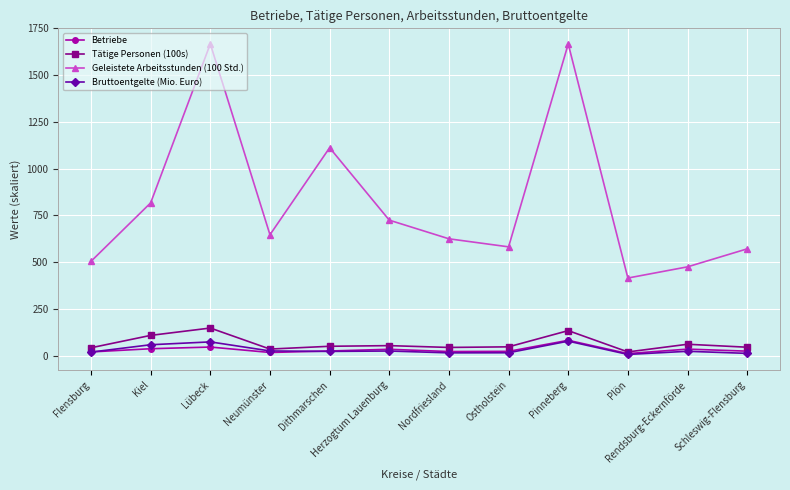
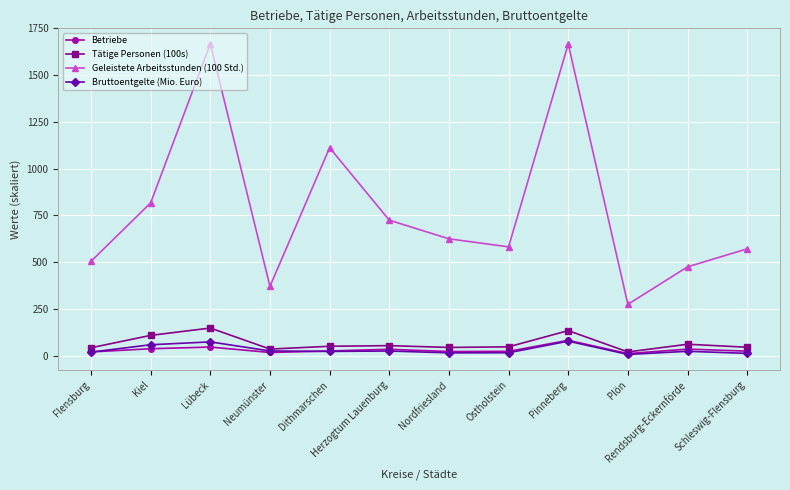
Geleistete Arbeitsstunden (100 Std.), Neumünster: 650 -> 370
Geleistete Arbeitsstunden (100 Std.), Plön: 420 -> 280
